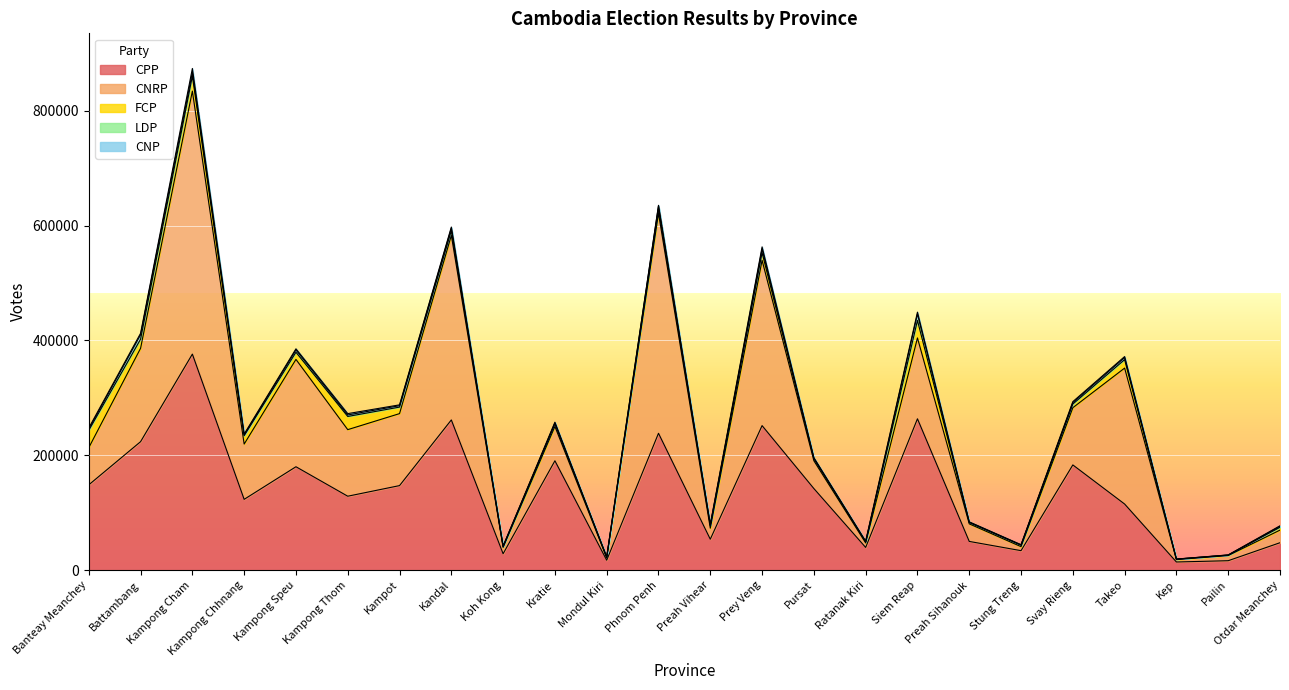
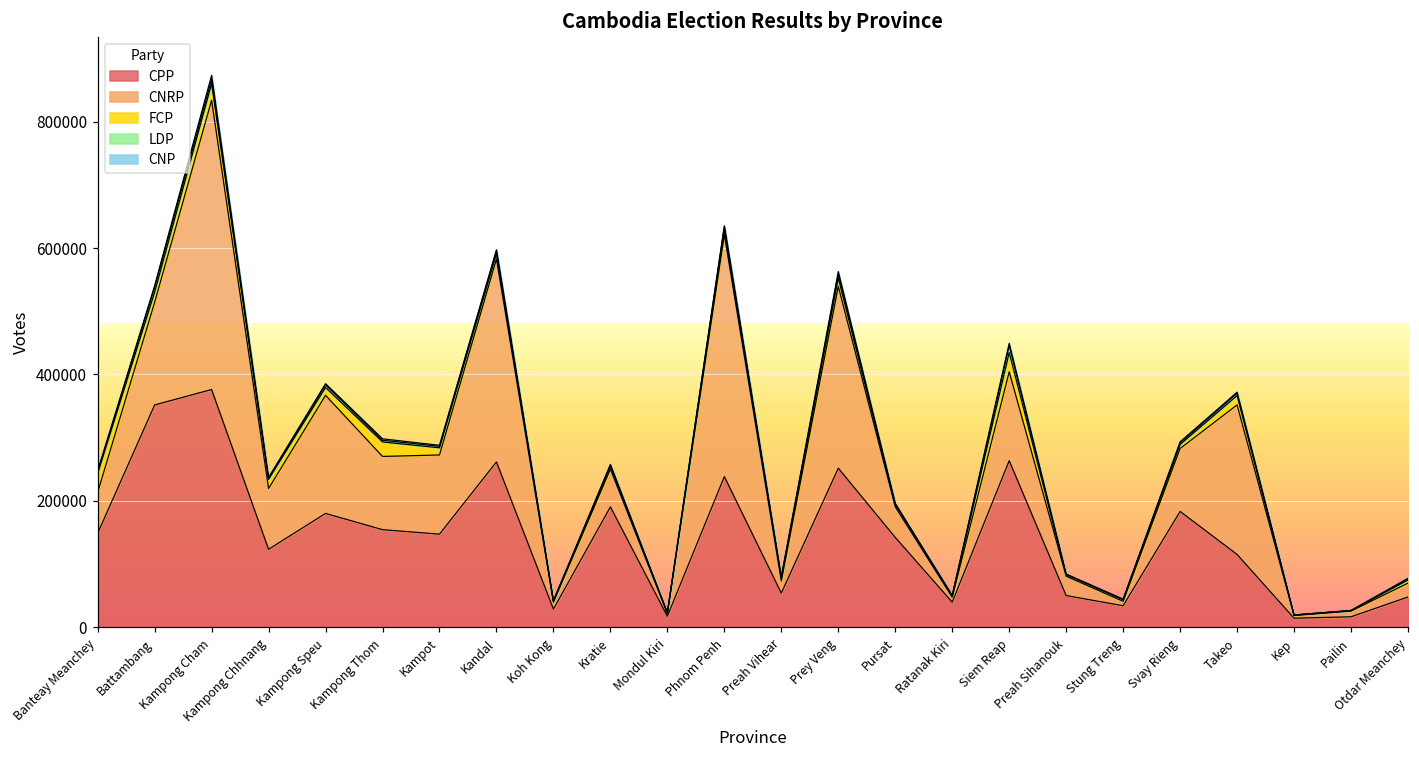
CPP, Battambang: 220000 -> 350000
CPP, Kampong Thom: 130000 -> 150000
